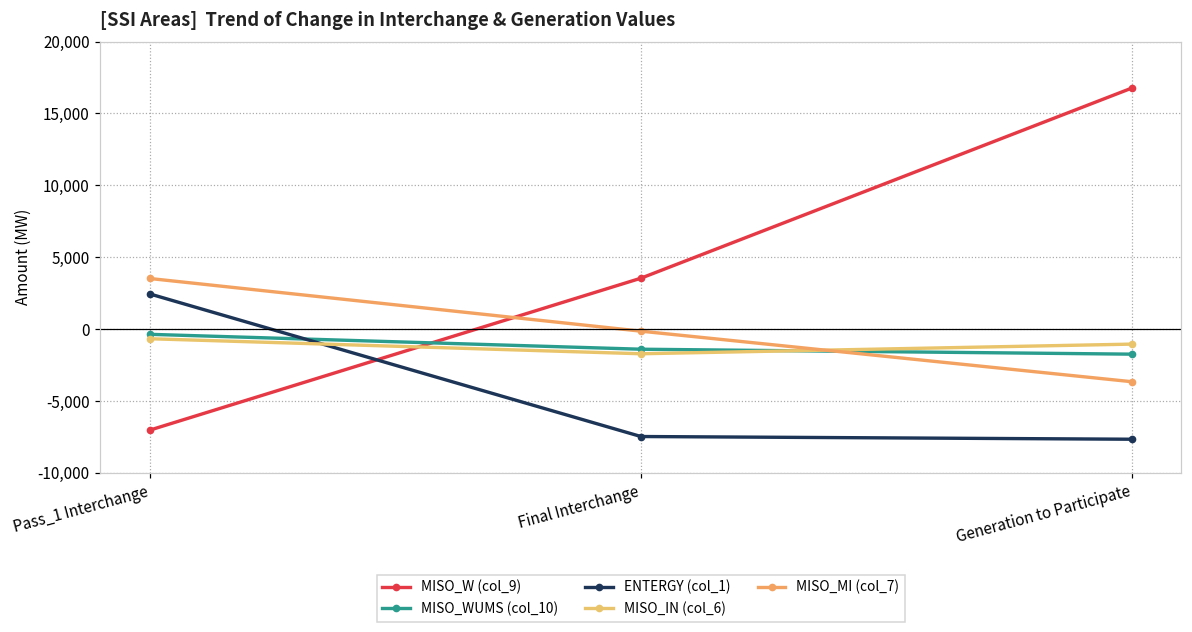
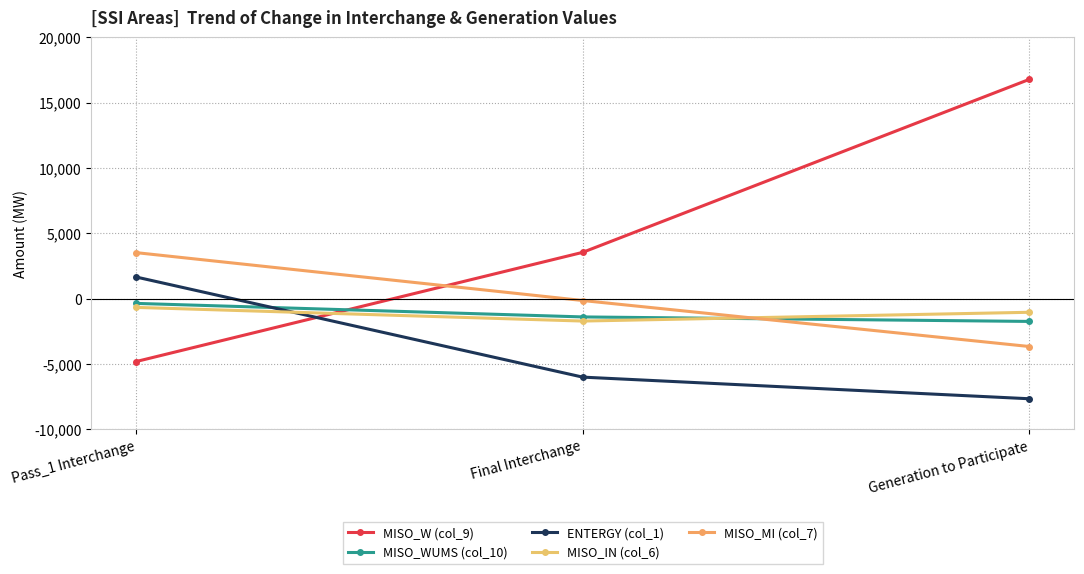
MISO_W (col_9), Pass_1 Interchange: -7,000 -> -4,800
ENTERGY (col_1), Pass_1 Interchange: 2,400 -> 1,700
ENTERGY (col_1), Final Interchange: -7,500 -> -6,000
